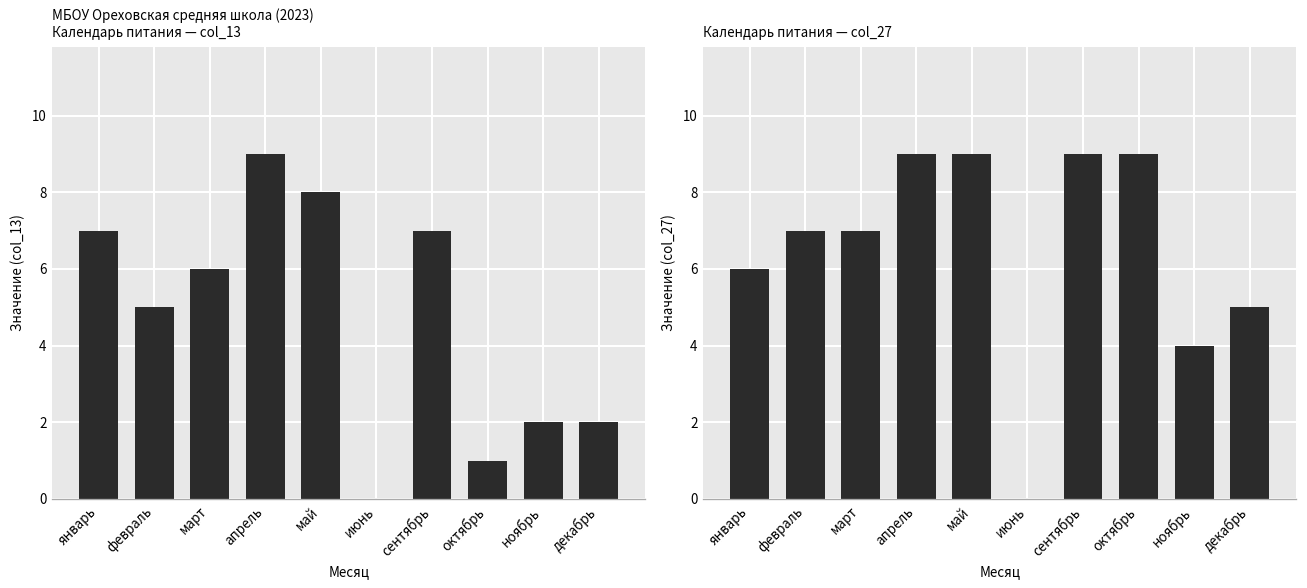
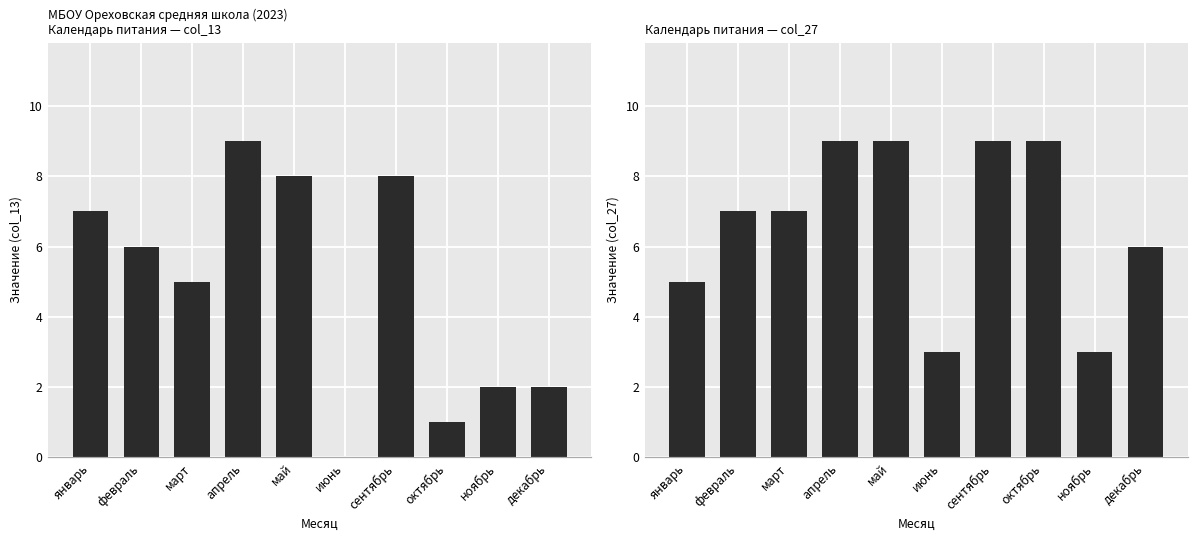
МБОУ Ореховская средняя школа (2023) Календарь питания — col_13, февраль: 5 -> 6
МБОУ Ореховская средняя школа (2023) Календарь питания — col_13, март: 6 -> 5
МБОУ Ореховская средняя школа (2023) Календарь питания — col_13, сентябрь: 7 -> 8
Календарь питания — col_27, январь: 6 -> 5
Календарь питания — col_27, июнь: 0 -> 3
Календарь питания — col_27, ноябрь: 4 -> 3
Календарь питания — col_27, декабрь: 5 -> 6
